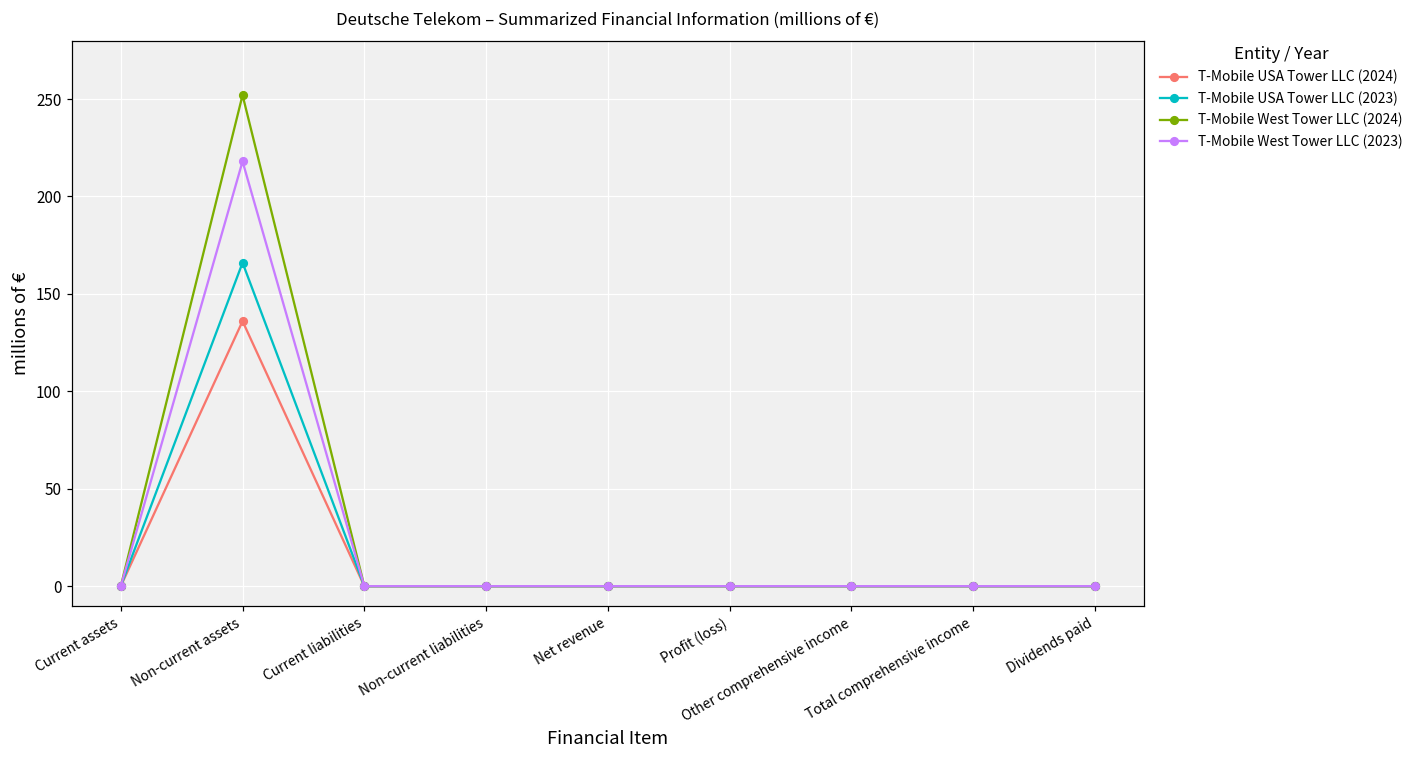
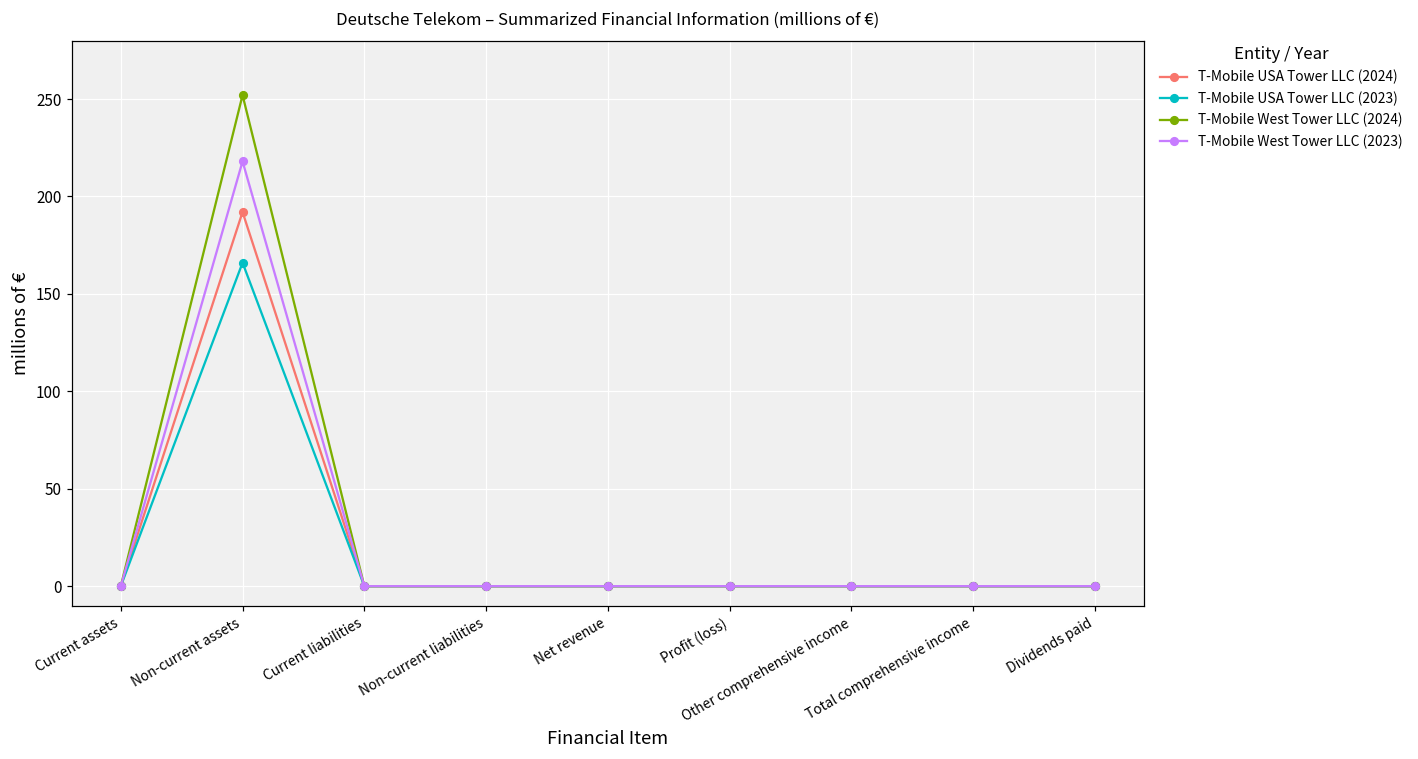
T-Mobile USA Tower LLC (2024), Non-current assets: 136 -> 192
